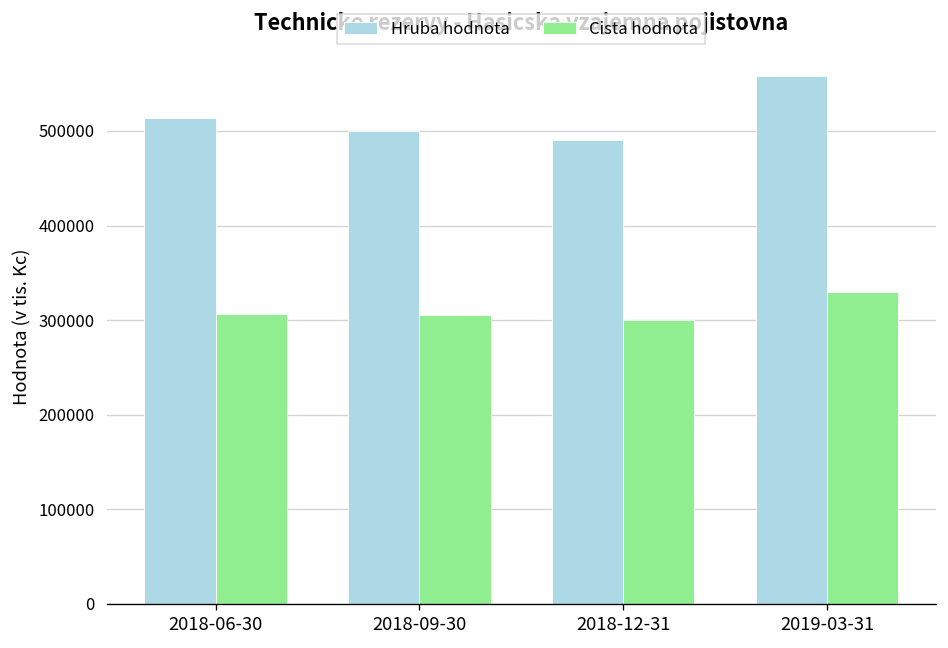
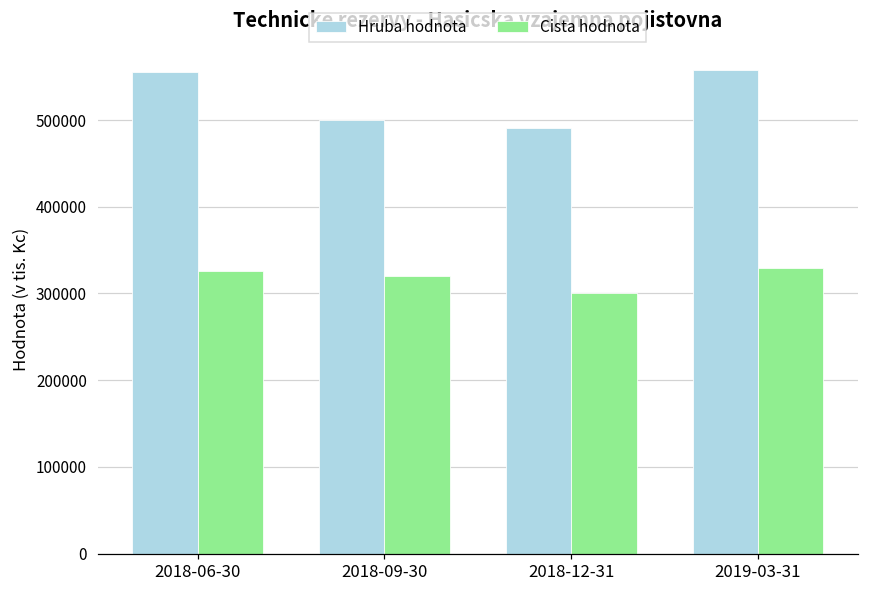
Hruba hodnota, 2018-06-30: 510000 -> 560000
Cista hodnota, 2018-06-30: 310000 -> 330000
Cista hodnota, 2018-09-30: 310000 -> 320000
